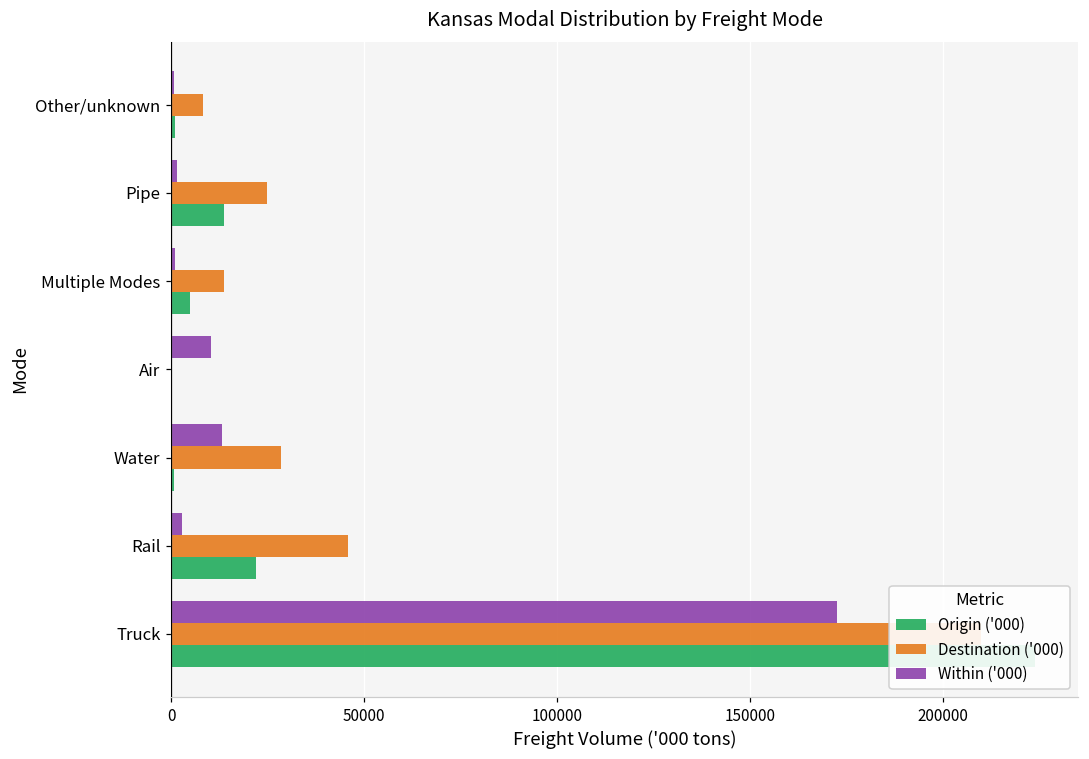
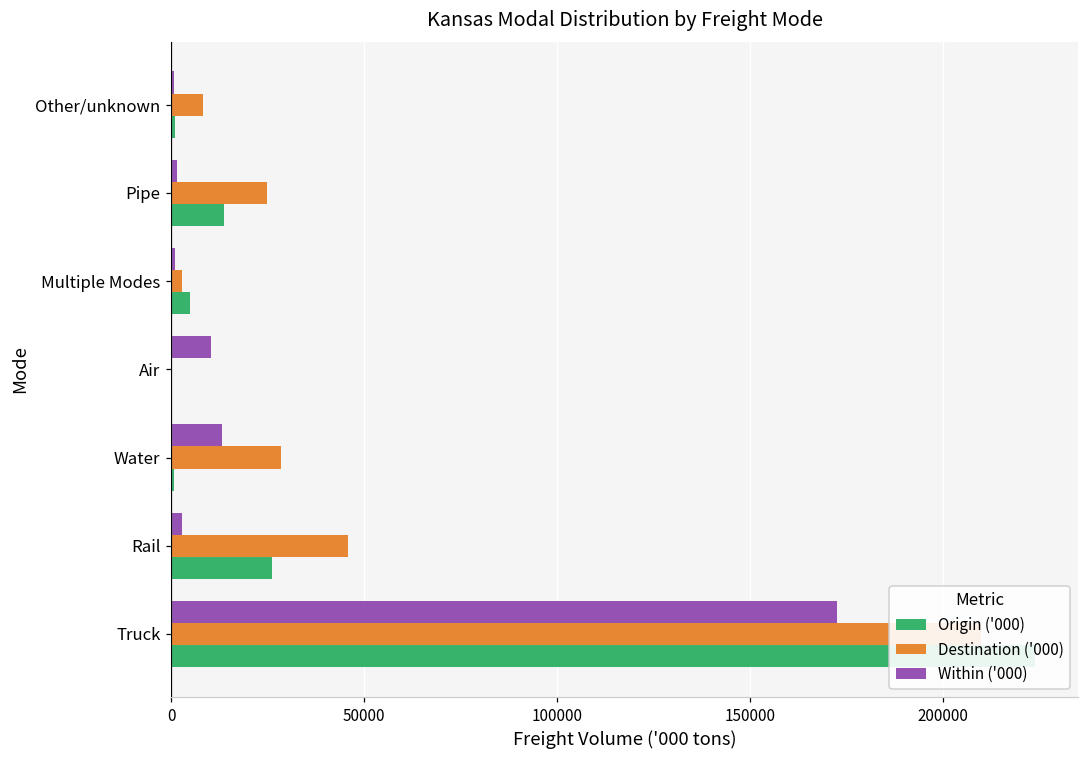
Destination ('000), Multiple Modes: 14000 -> 3000
Origin ('000), Rail: 22000 -> 26000
